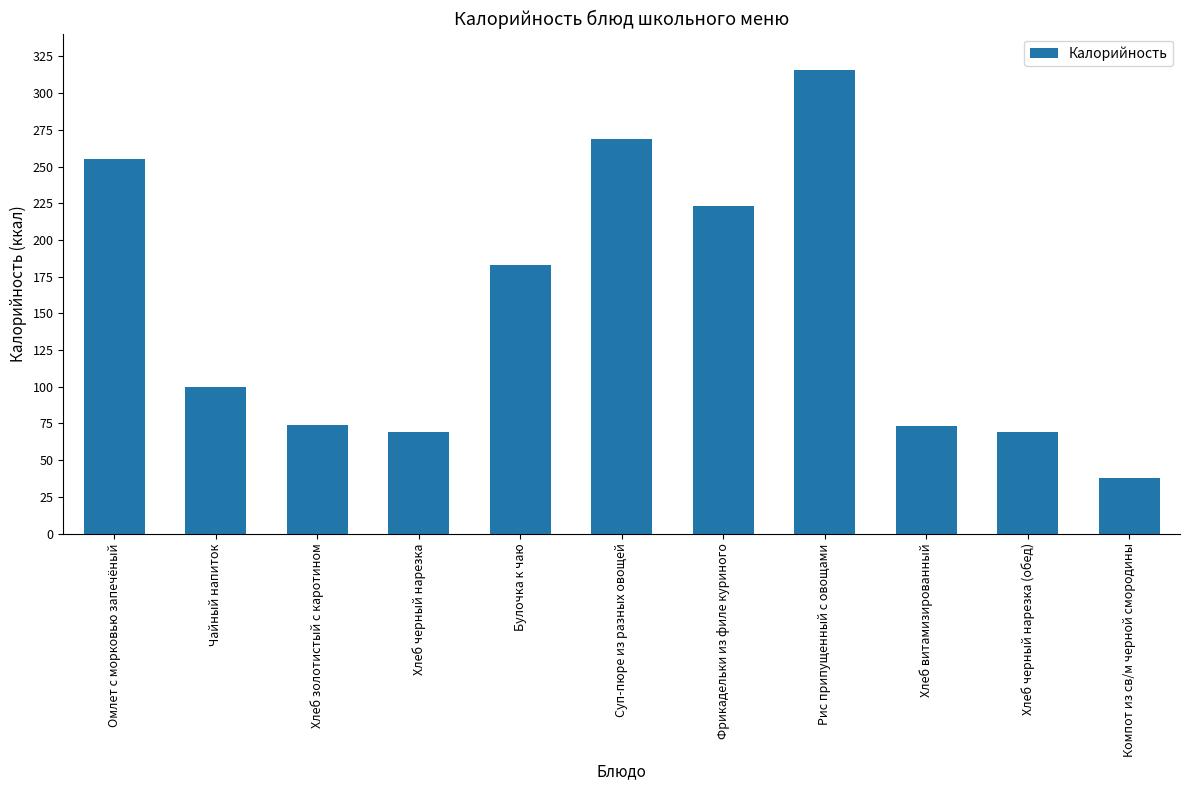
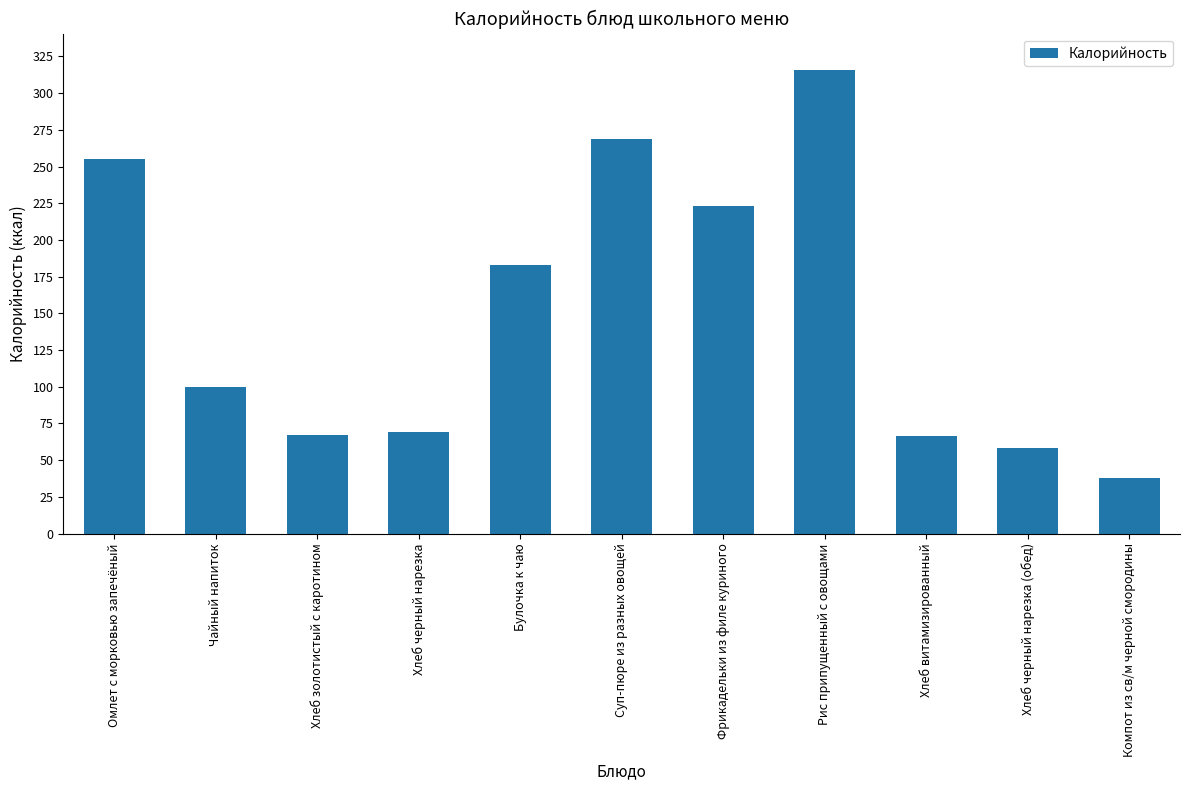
Хлеб золотистый с каротином: 74 -> 67
Хлеб витамизированный: 73 -> 66
Хлеб черный нарезка (обед): 69 -> 59
